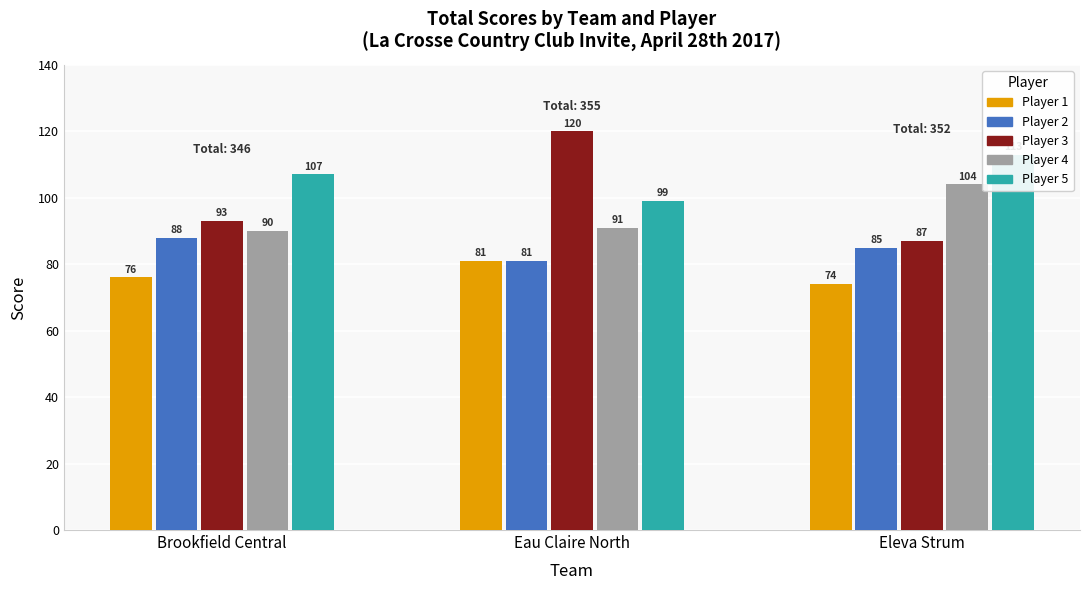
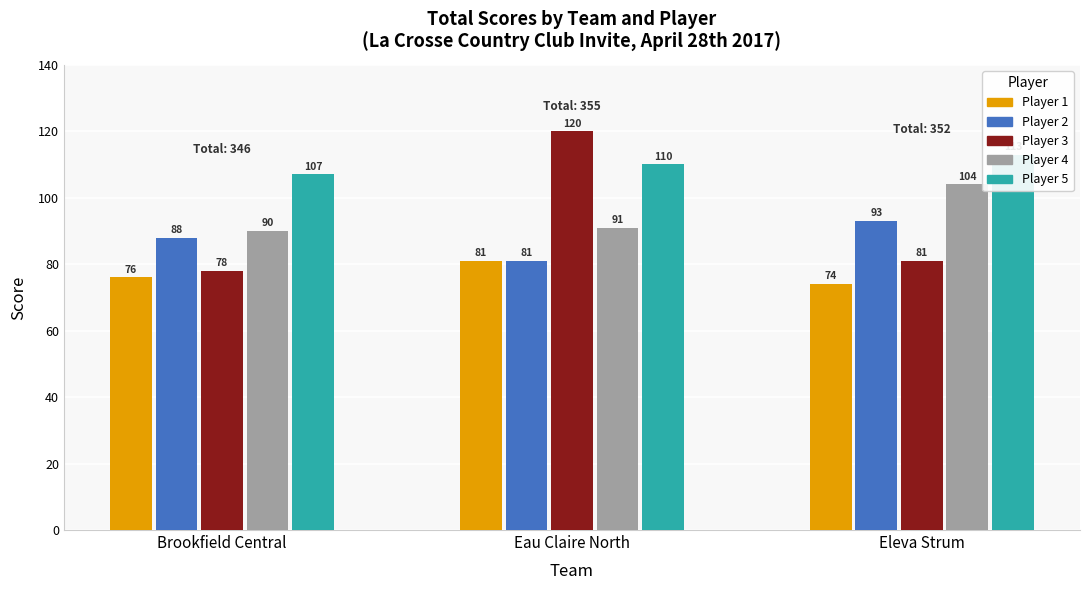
Player 3, Brookfield Central: 93 -> 78
Player 5, Eau Claire North: 99 -> 110
Player 2, Eleva Strum: 85 -> 93
Player 3, Eleva Strum: 87 -> 81
